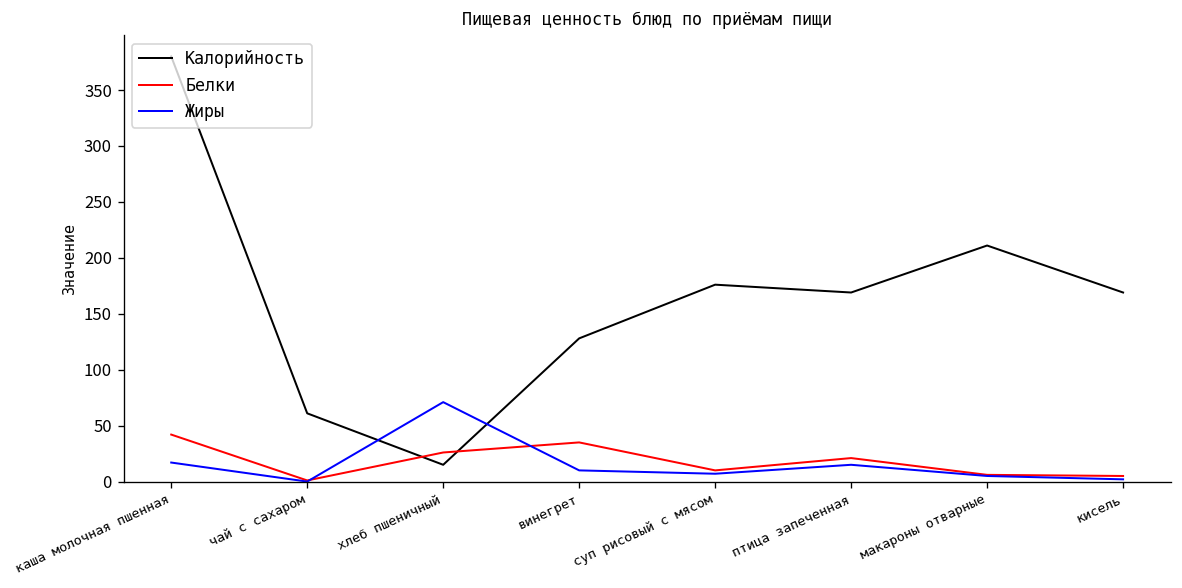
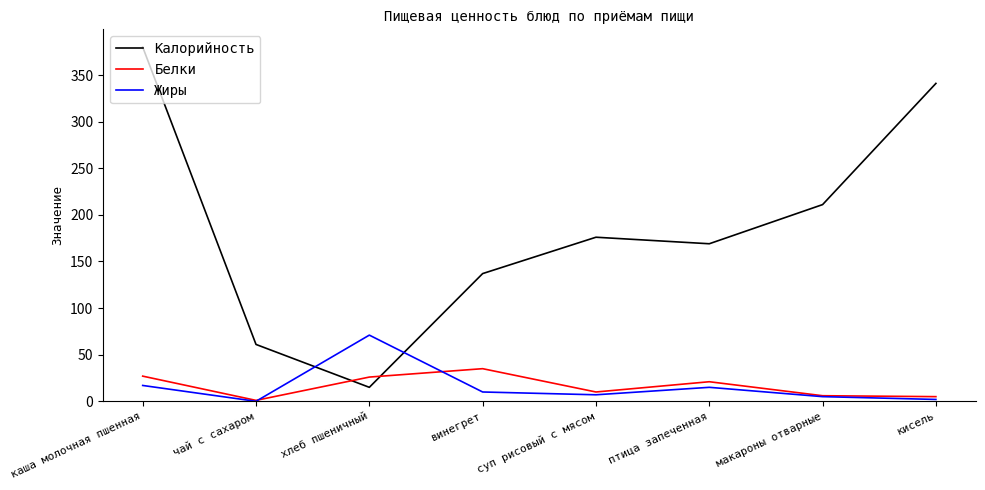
Белки, каша молочная пшенная: 40 -> 30
Калорийность, винегрет: 130 -> 140
Калорийность, кисель: 170 -> 340
